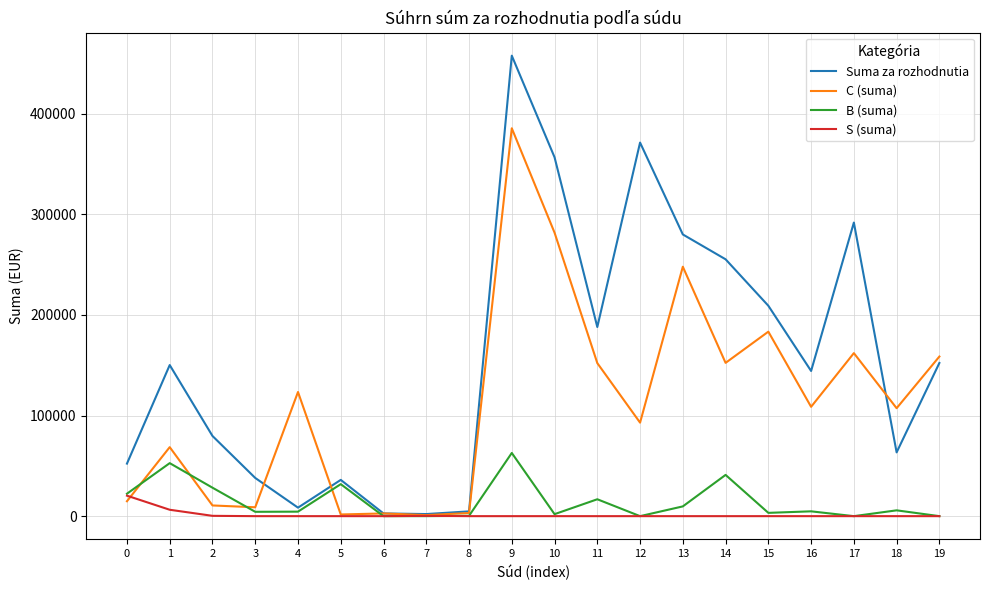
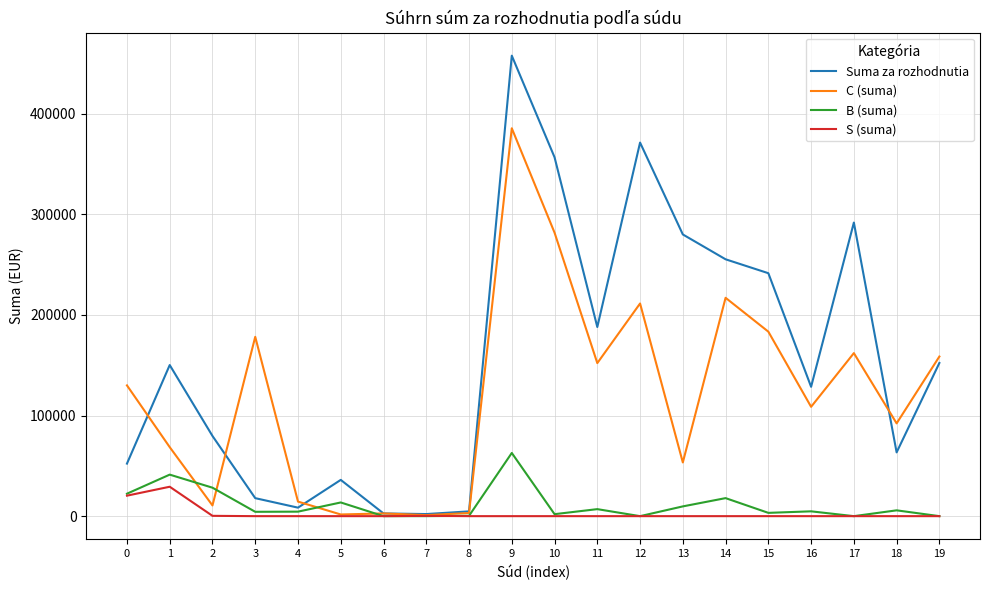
C (suma), 0: 15000 -> 130000
B (suma), 1: 53000 -> 41000
S (suma), 1: 6000 -> 29000
Suma za rozhodnutia, 3: 38000 -> 18000
C (suma), 3: 9000 -> 178000
C (suma), 4: 123000 -> 14000
B (suma), 5: 32000 -> 14000
B (suma), 11: 17000 -> 7000
C (suma), 12: 93000 -> 211000
C (suma), 13: 248000 -> 53000
C (suma), 14: 152000 -> 217000
B (suma), 14: 41000 -> 18000
Suma za rozhodnutia, 15: 209000 -> 242000
Suma za rozhodnutia, 16: 144000 -> 129000
C (suma), 18: 107000 -> 92000
